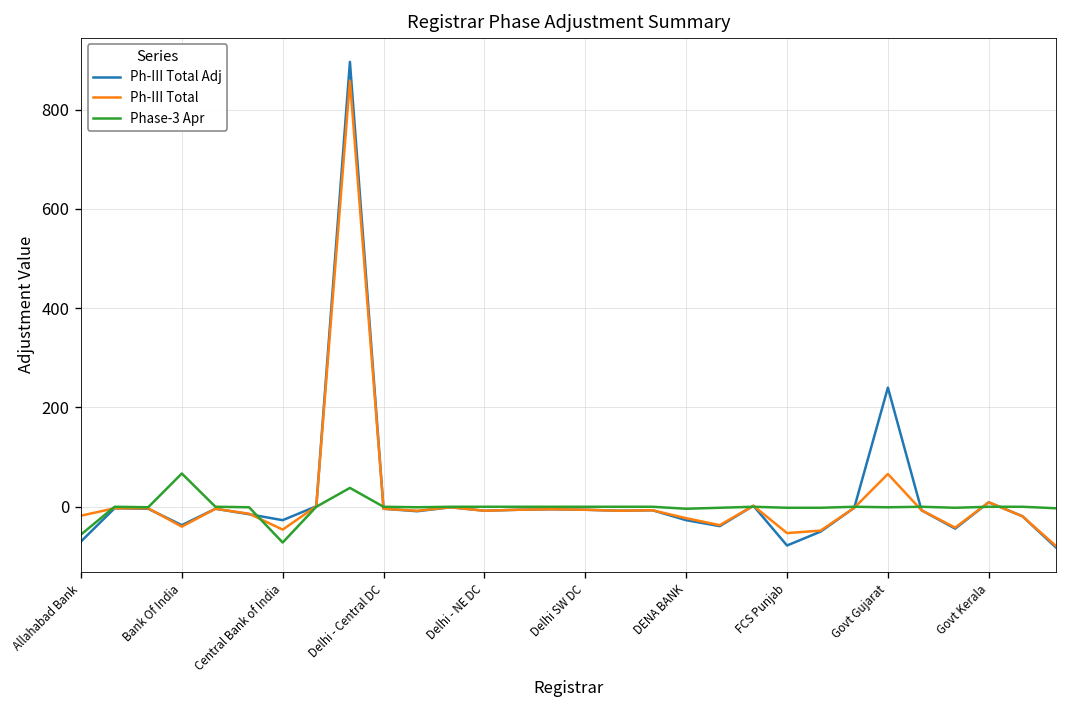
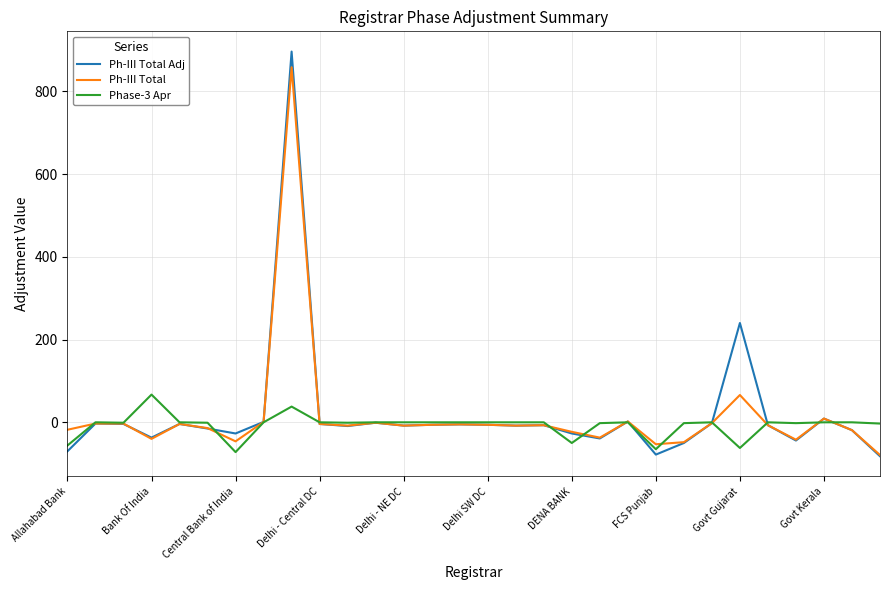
Phase-3 Apr, DENA BANK: 0 -> -50
Phase-3 Apr, FCS Punjab: 0 -> -70
Phase-3 Apr, Govt Gujarat: 0 -> -60
